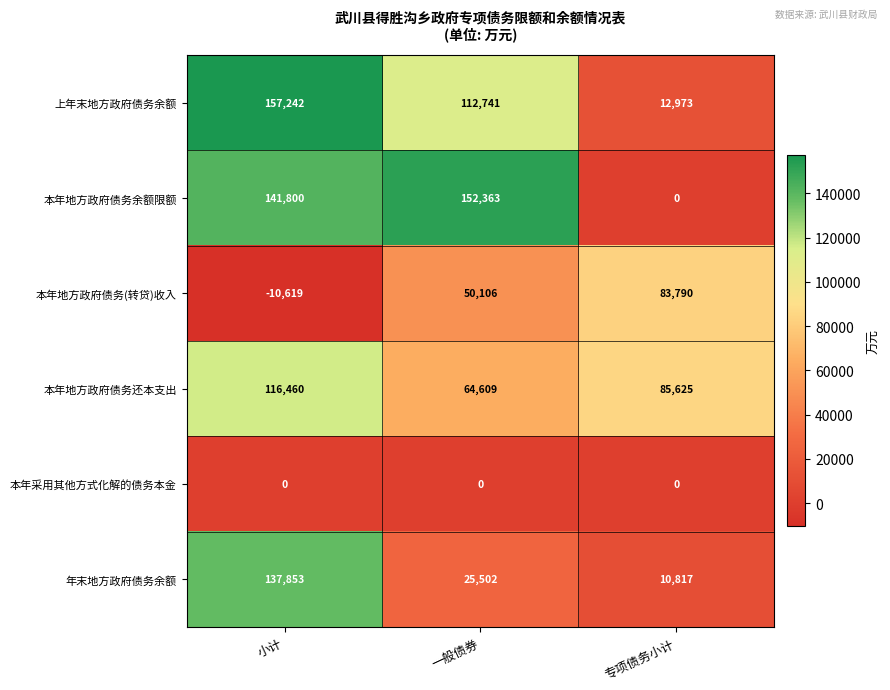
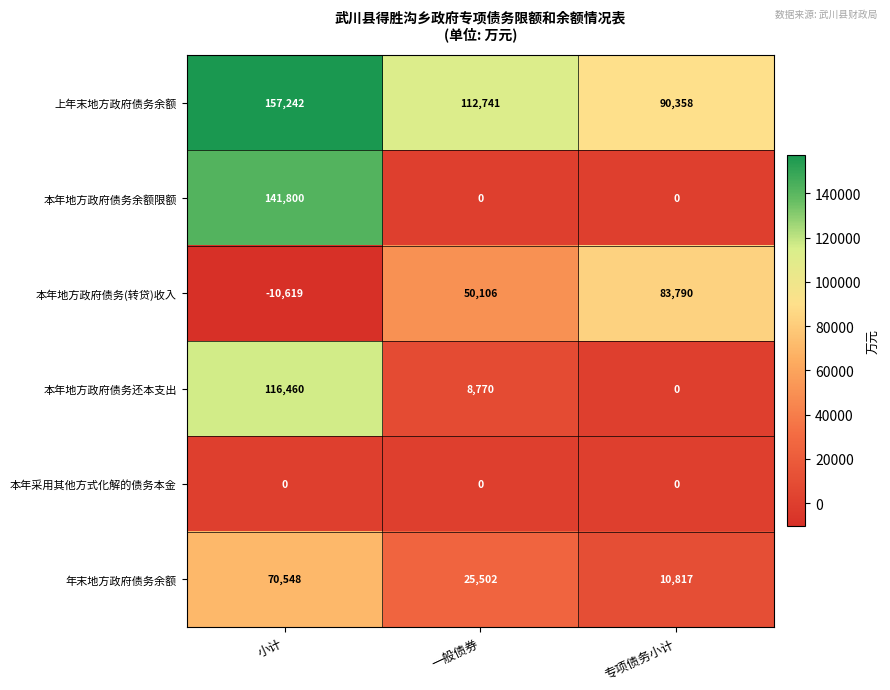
上年末地方政府债务余额, 专项债务小计: 12,973 -> 90,358
本年地方政府债务余额限额, 一般债券: 152,363 -> 0
本年地方政府债务还本支出, 一般债券: 64,609 -> 8,770
本年地方政府债务还本支出, 专项债务小计: 85,625 -> 0
年末地方政府债务余额, 小计: 137,853 -> 70,548
